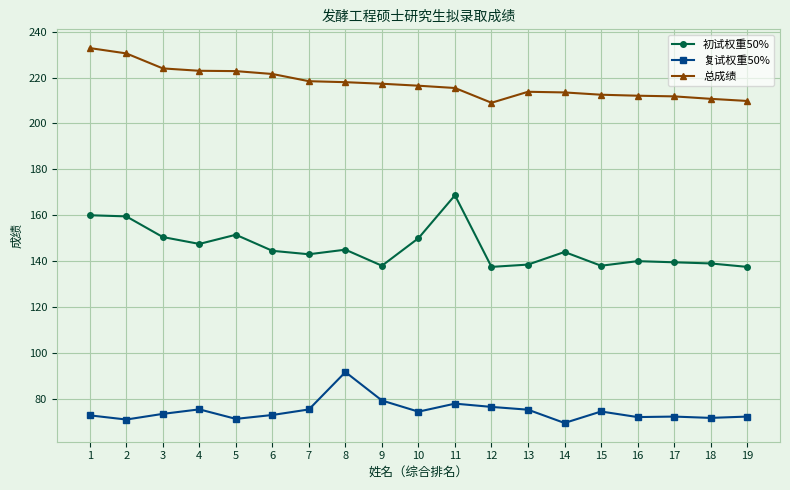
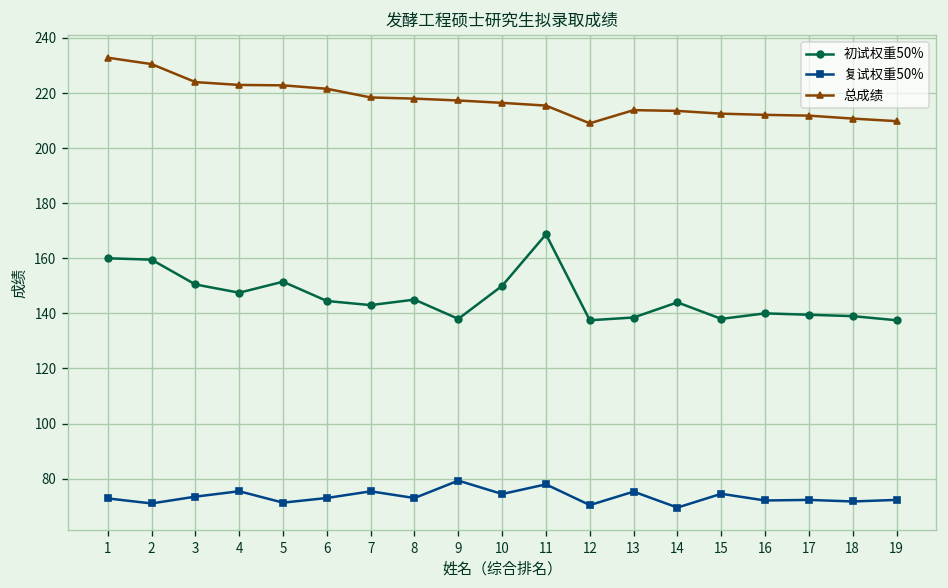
复试权重50%, 8: 92 -> 73
复试权重50%, 12: 77 -> 70
